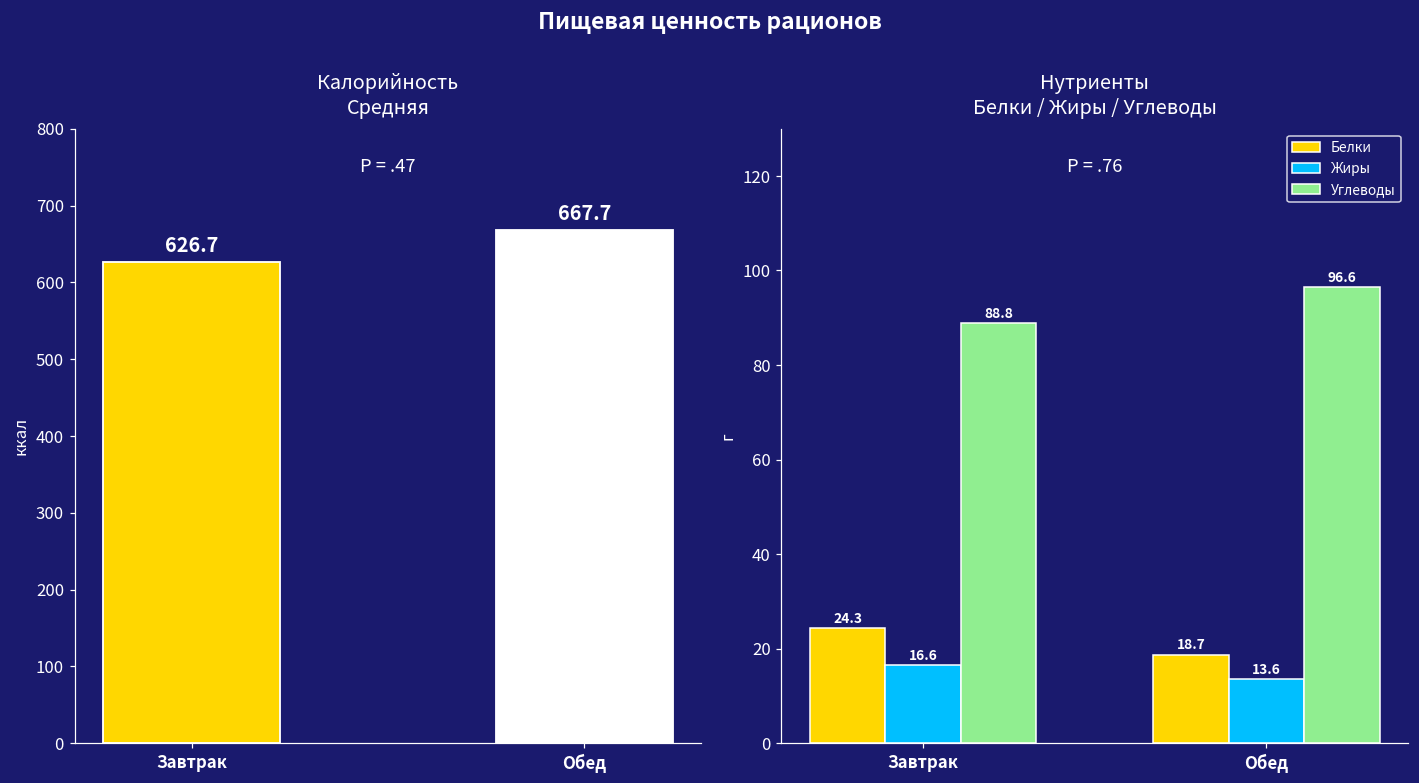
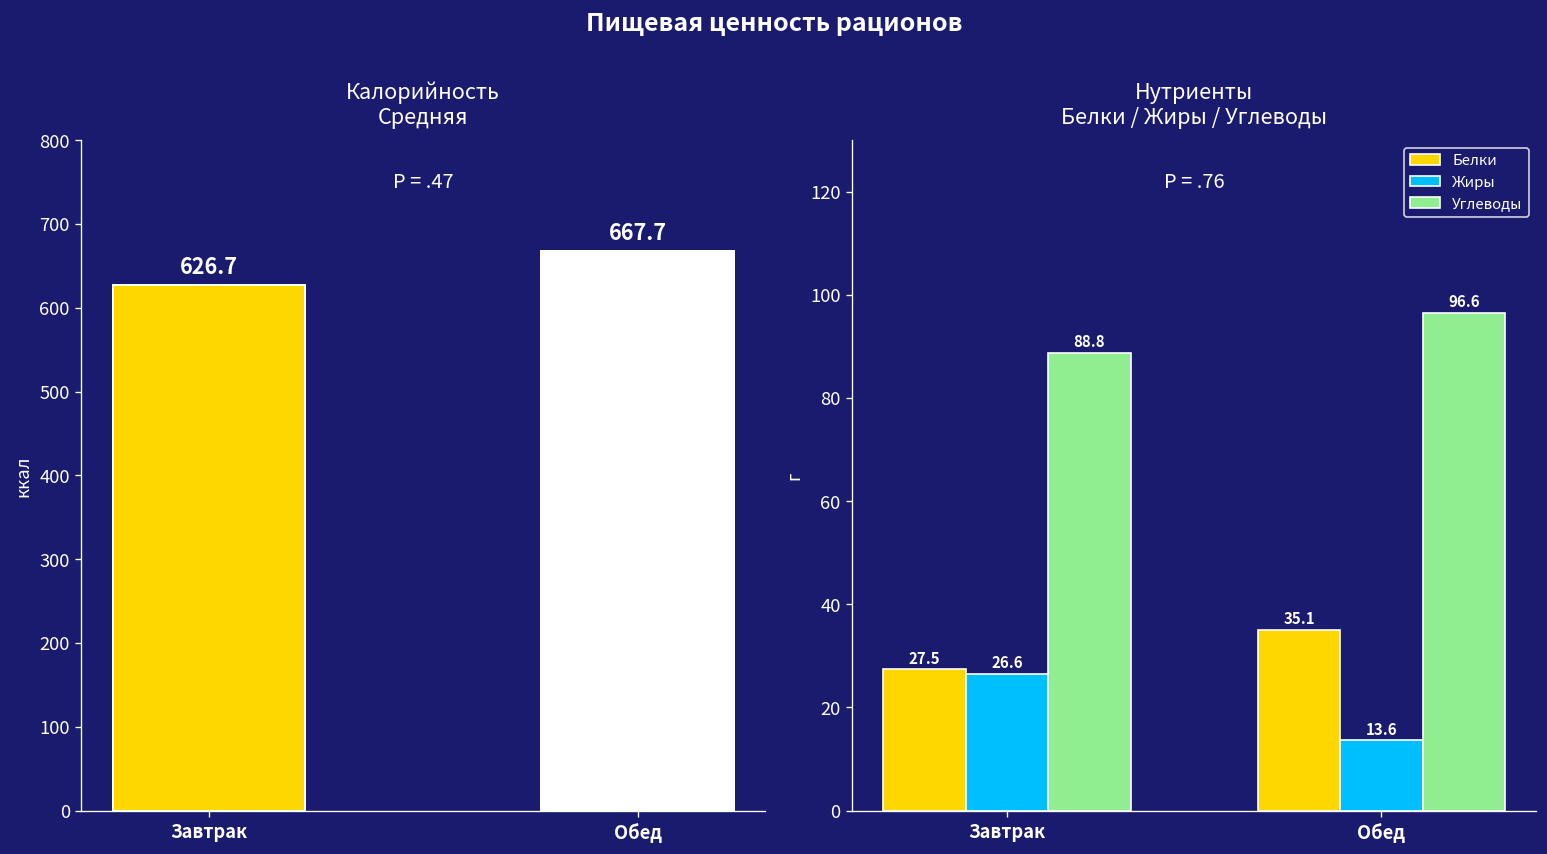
Нутриенты Белки / Жиры / Углеводы, Белки, Завтрак: 24.3 -> 27.5
Нутриенты Белки / Жиры / Углеводы, Жиры, Завтрак: 16.6 -> 26.6
Нутриенты Белки / Жиры / Углеводы, Белки, Обед: 18.7 -> 35.1
